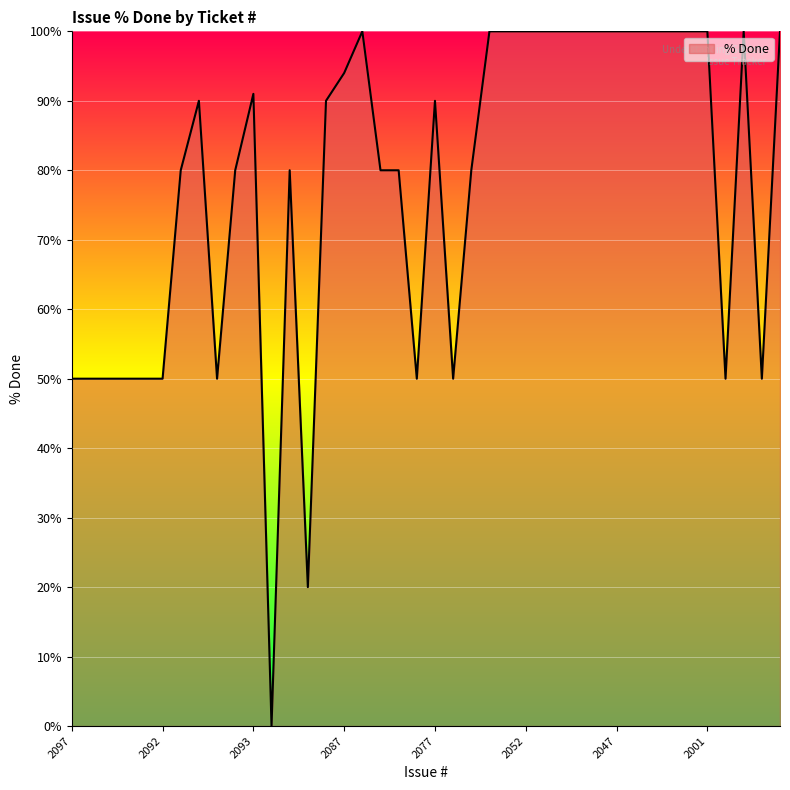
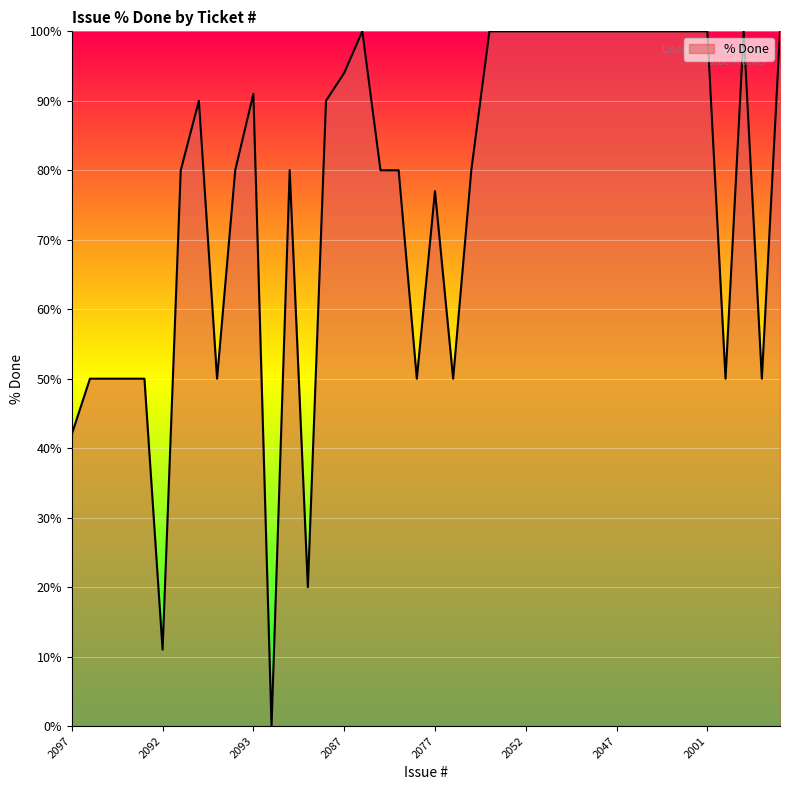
2097: 50% -> 42%
2092: 50% -> 11%
2077: 90% -> 77%
